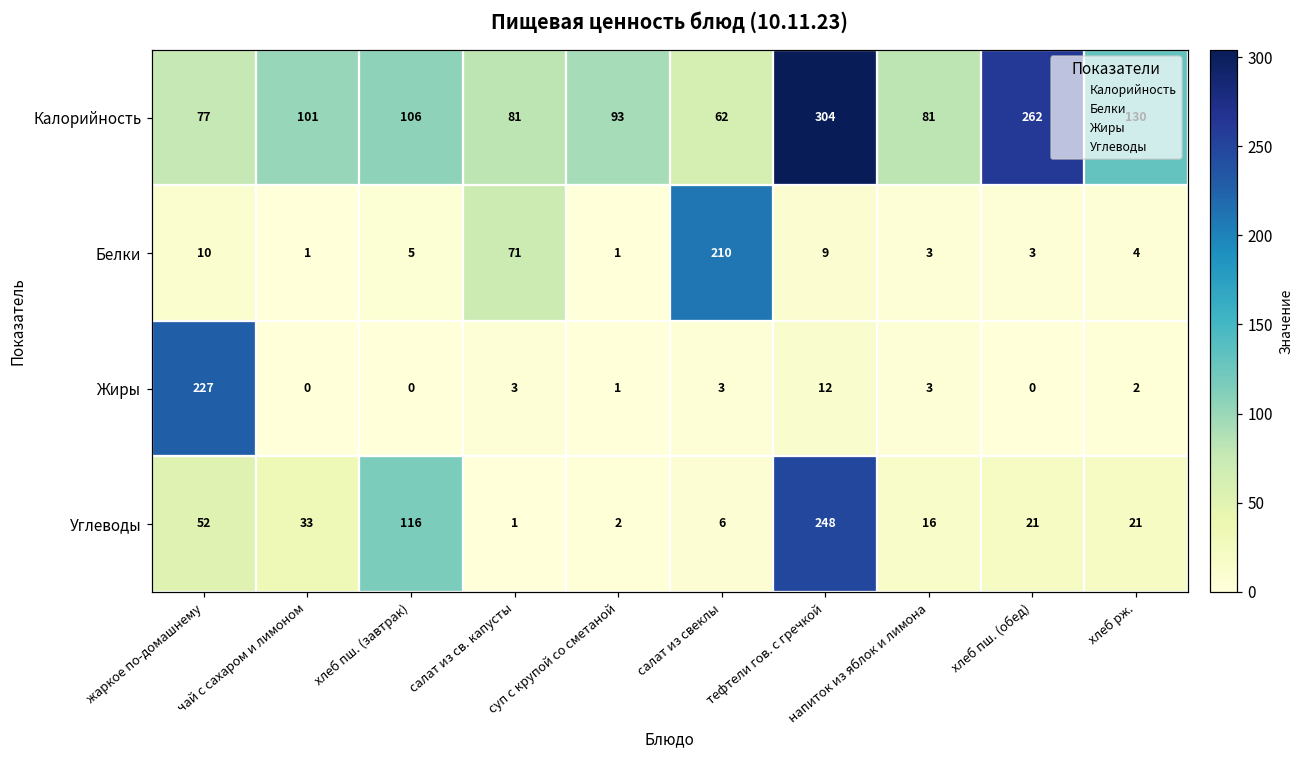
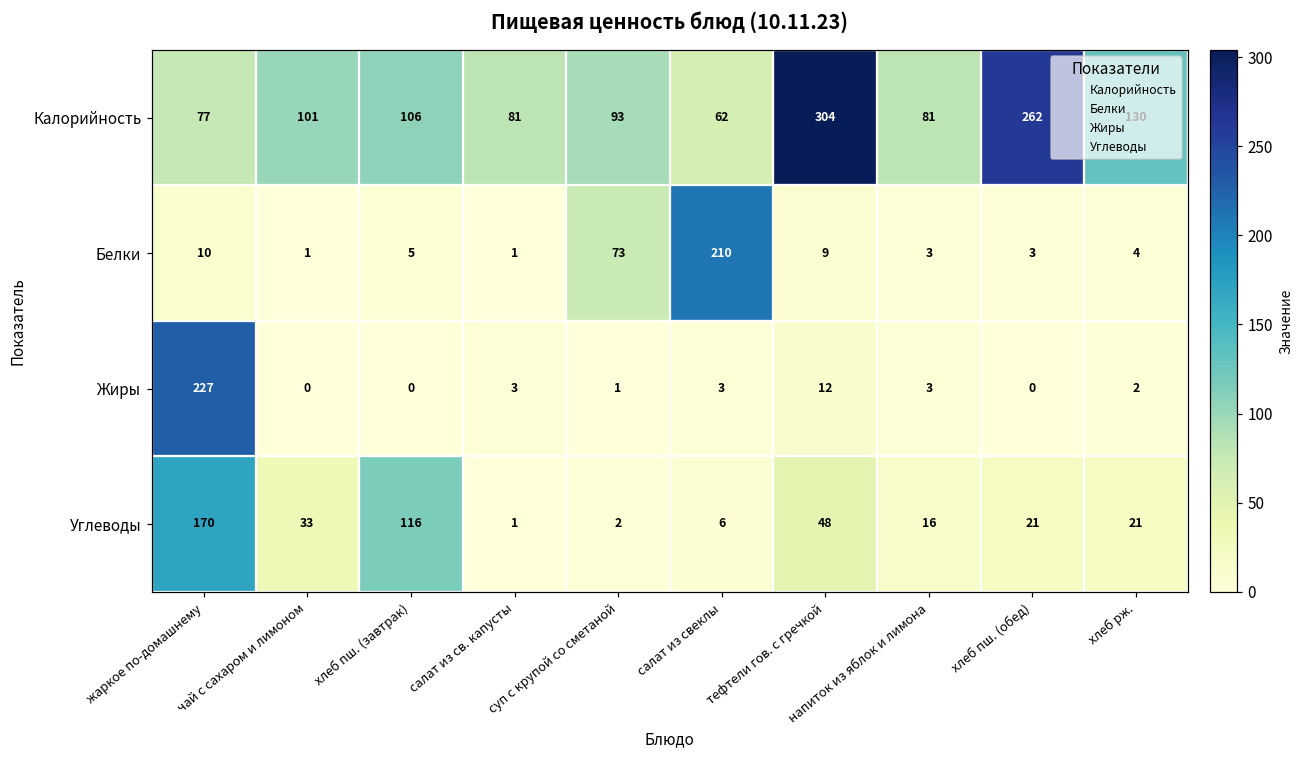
Белки, салат из св. капусты: 71 -> 1
Белки, суп с крупой со сметаной: 1 -> 73
Углеводы, жаркое по-домашнему: 52 -> 170
Углеводы, тефтели гов. с гречкой: 248 -> 48
